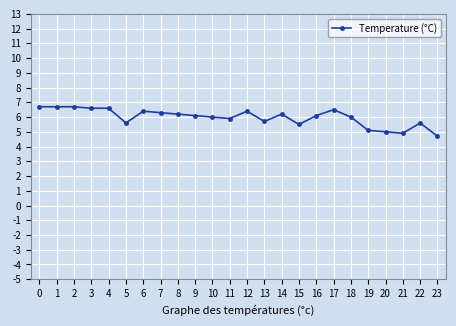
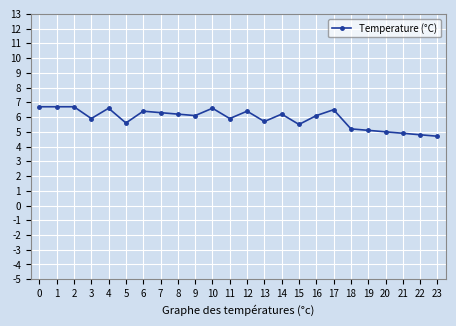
3: 6.6 -> 5.9
10: 6.0 -> 6.6
18: 6.0 -> 5.2
22: 5.6 -> 4.8
